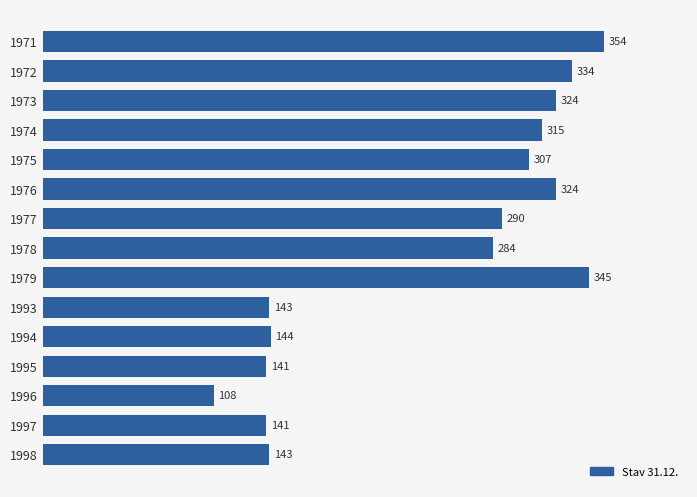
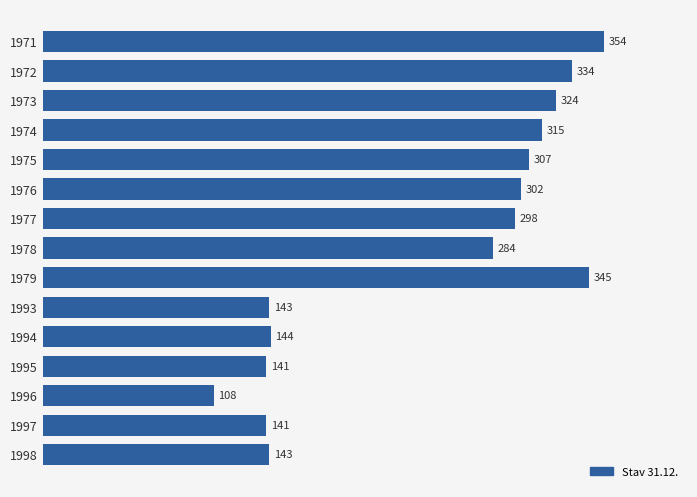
1976: 324 -> 302
1977: 290 -> 298
